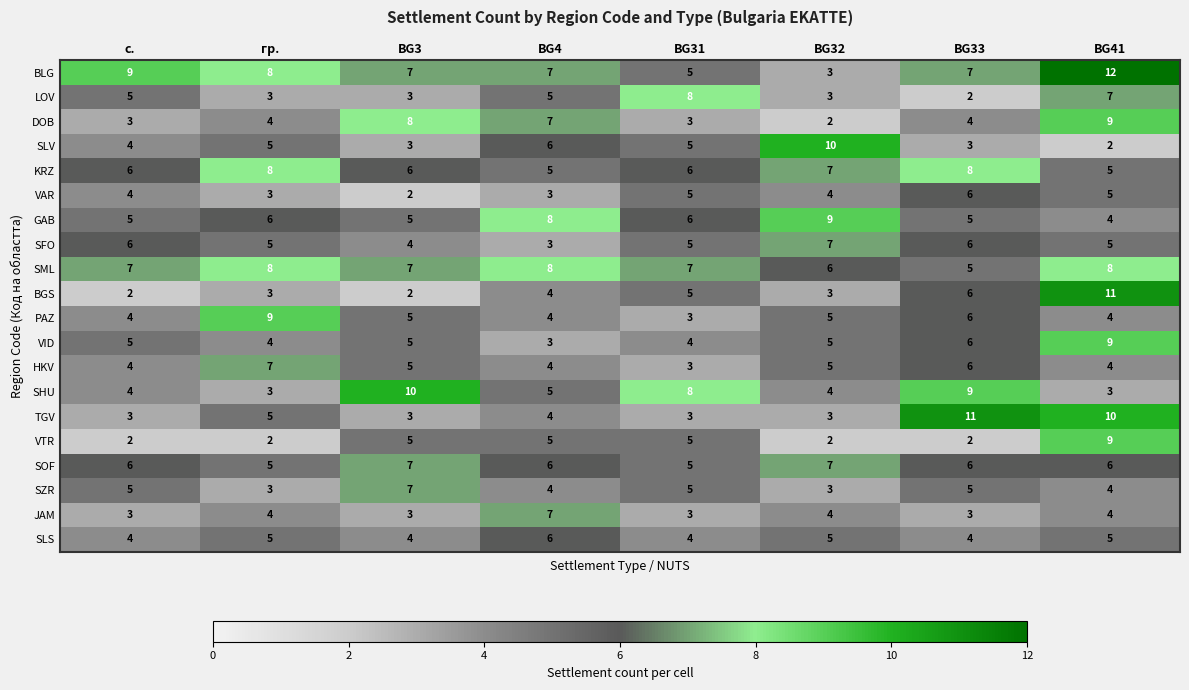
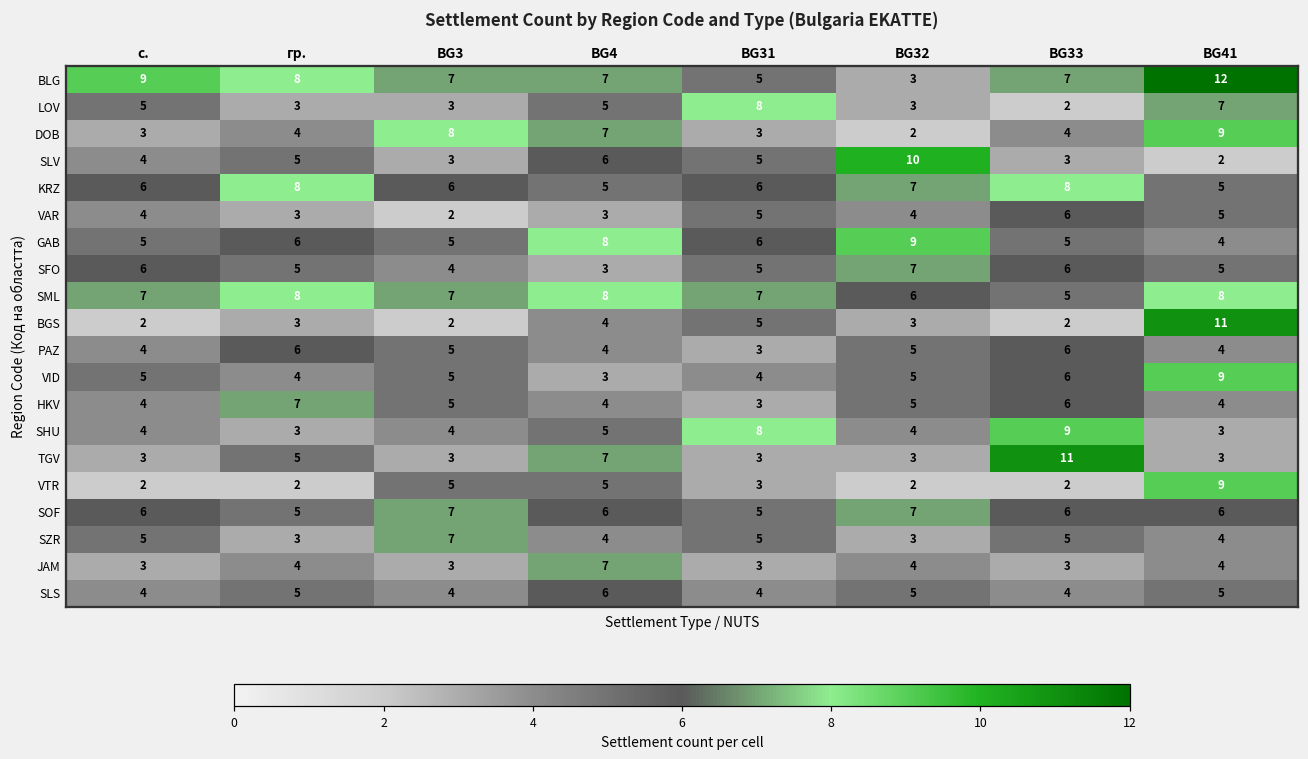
BGS, BG33: 6 -> 2
PAZ, гр.: 9 -> 6
SHU, BG3: 10 -> 4
TGV, BG4: 4 -> 7
TGV, BG41: 10 -> 3
VTR, BG31: 5 -> 3
